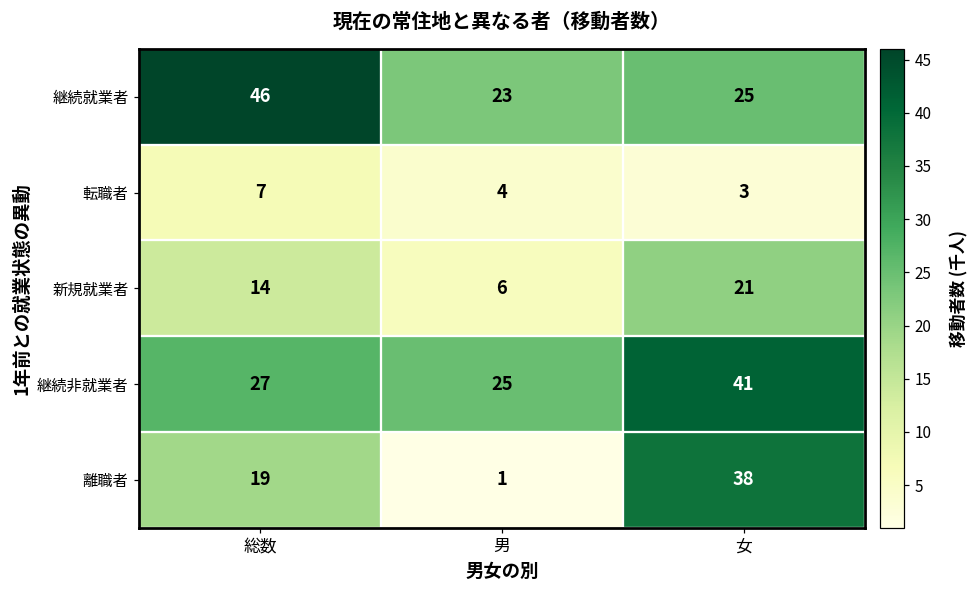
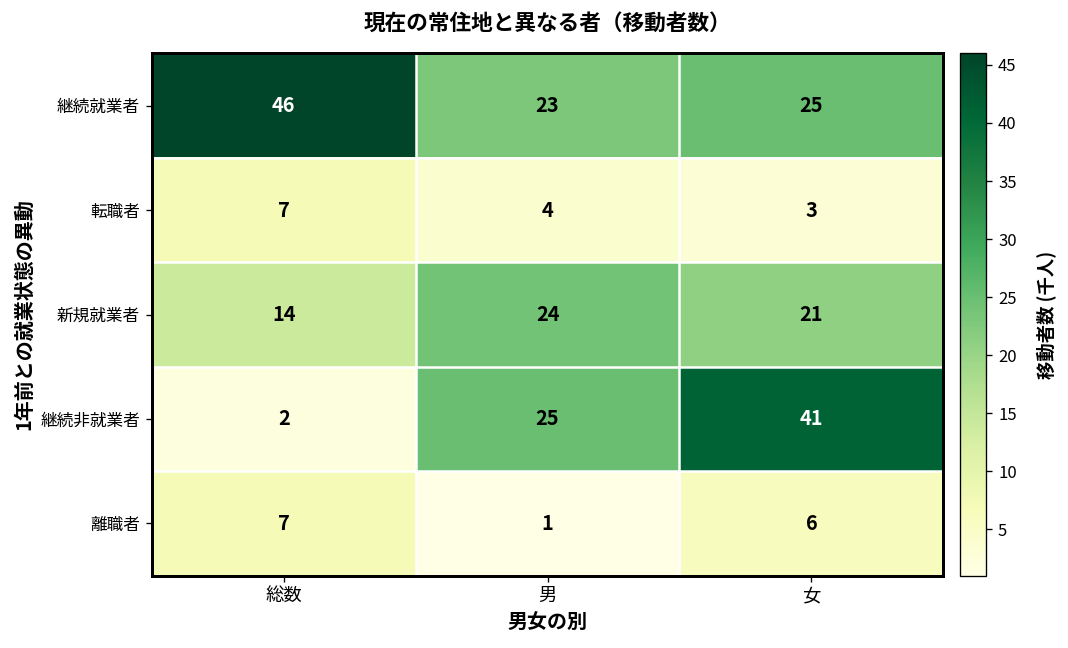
新規就業者, 男: 6 -> 24
継続非就業者, 総数: 27 -> 2
離職者, 総数: 19 -> 7
離職者, 女: 38 -> 6
